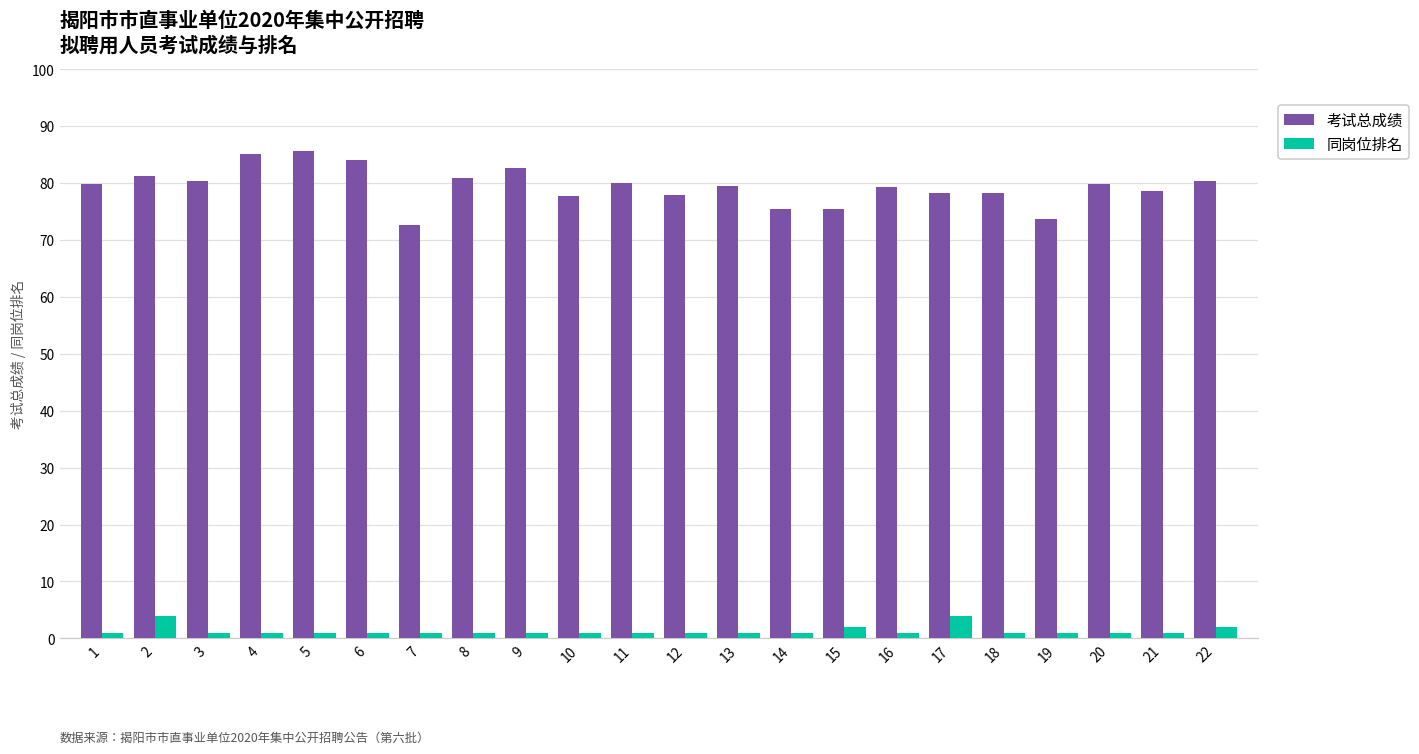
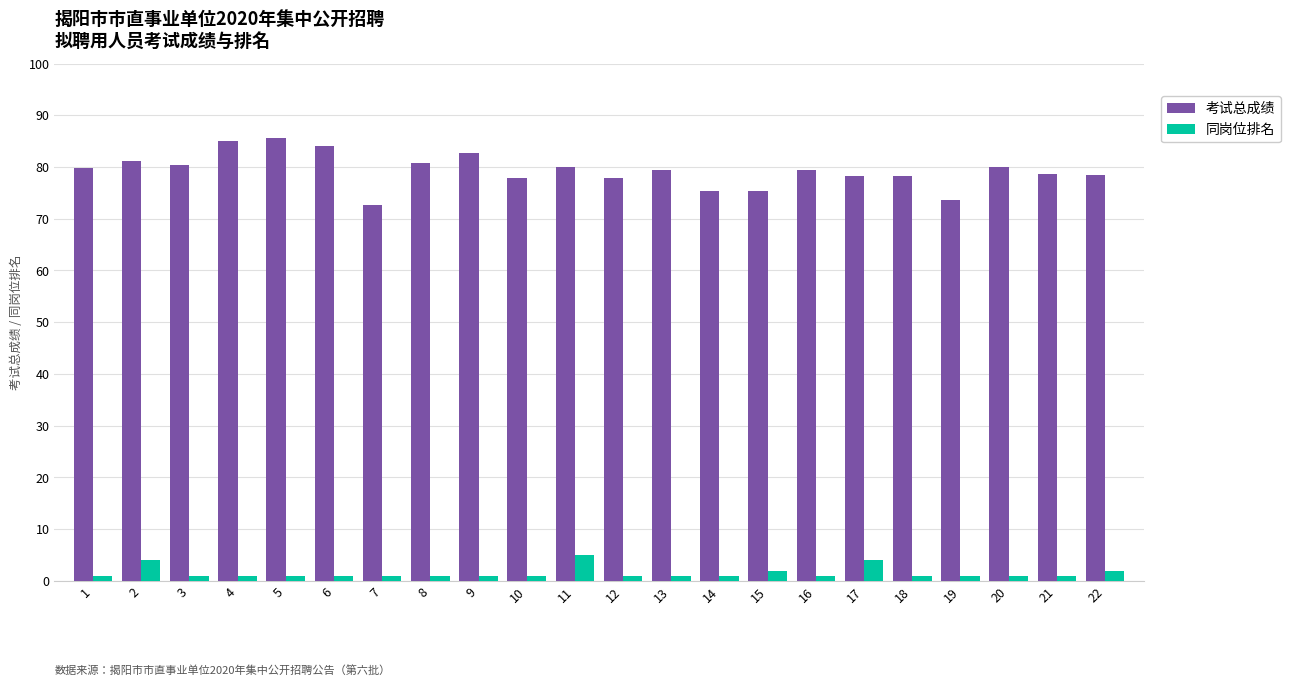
同岗位排名, 11: 1 -> 5
考试总成绩, 22: 80 -> 79
